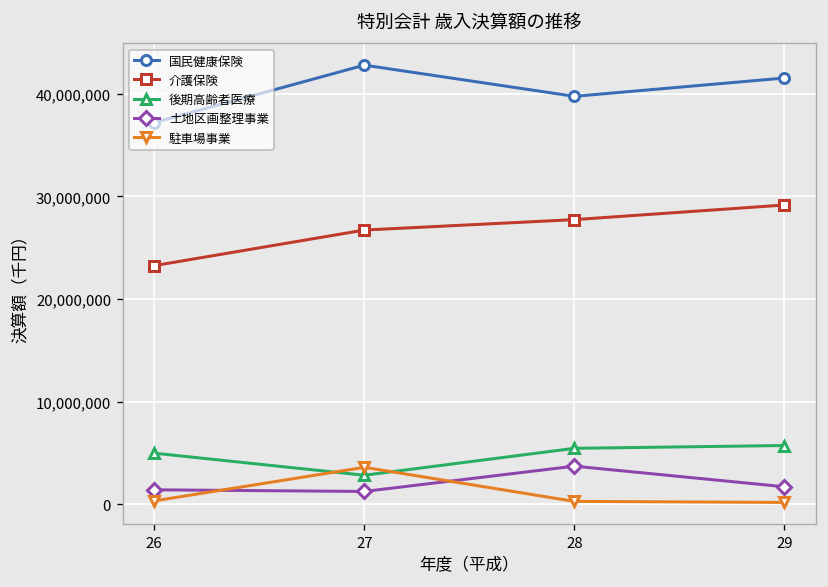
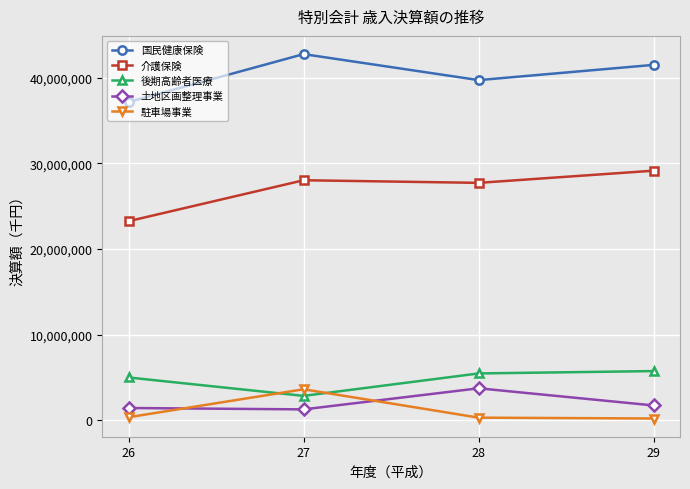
介護保険, 27: 27,000,000 -> 28,000,000
